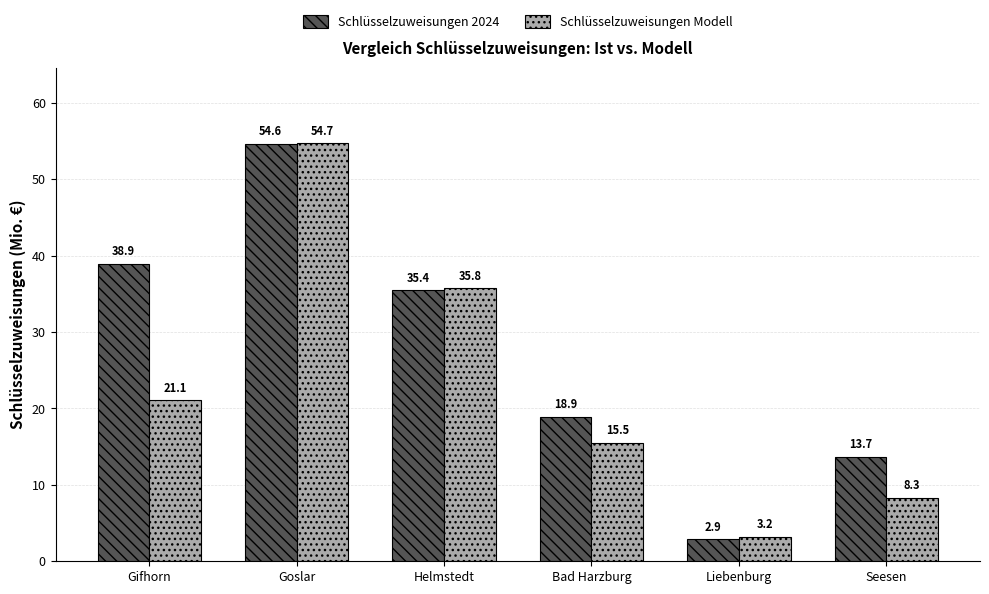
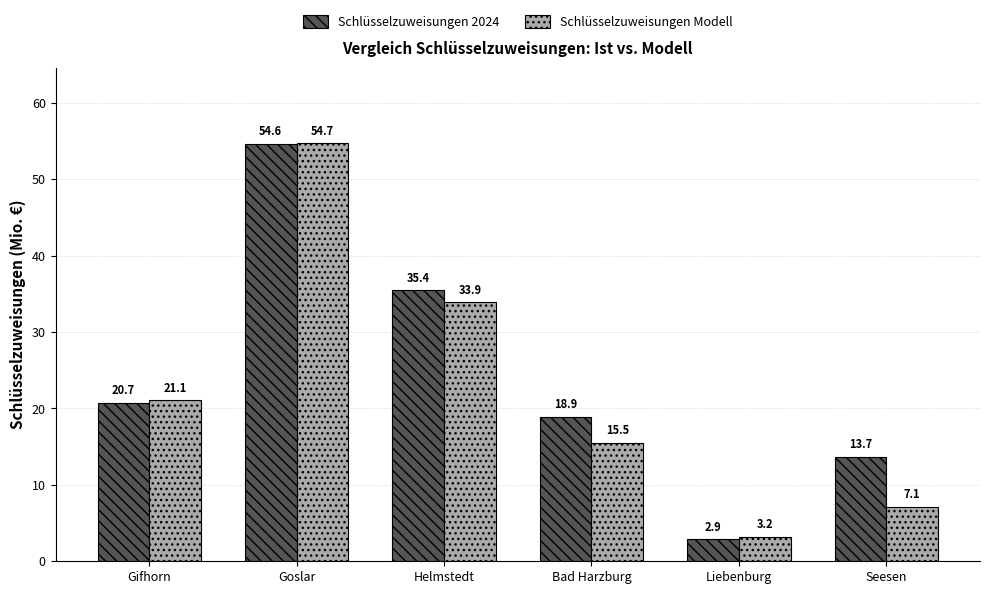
Schlüsselzuweisungen 2024, Gifhorn: 38.9 -> 20.7
Schlüsselzuweisungen Modell, Helmstedt: 35.8 -> 33.9
Schlüsselzuweisungen Modell, Seesen: 8.3 -> 7.1
